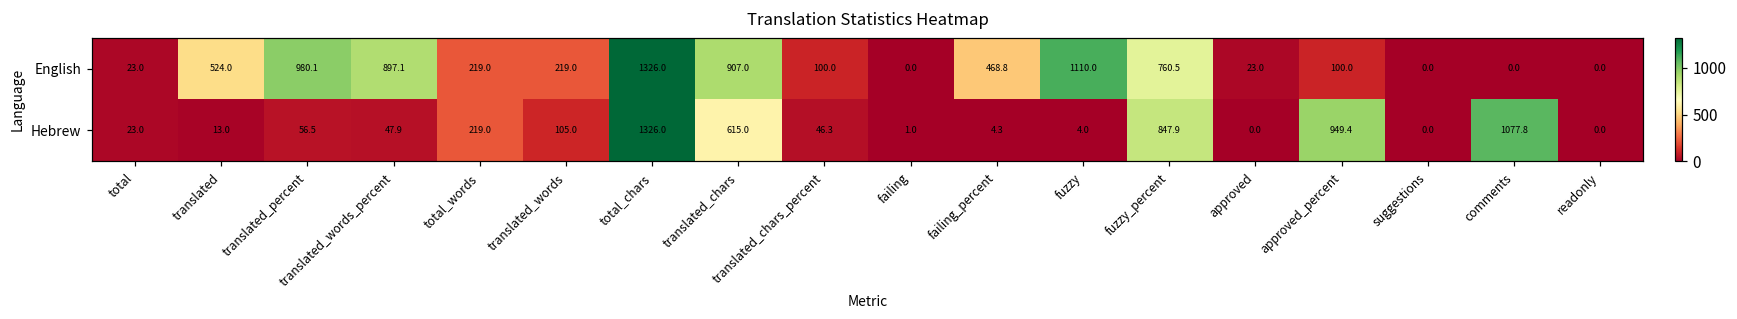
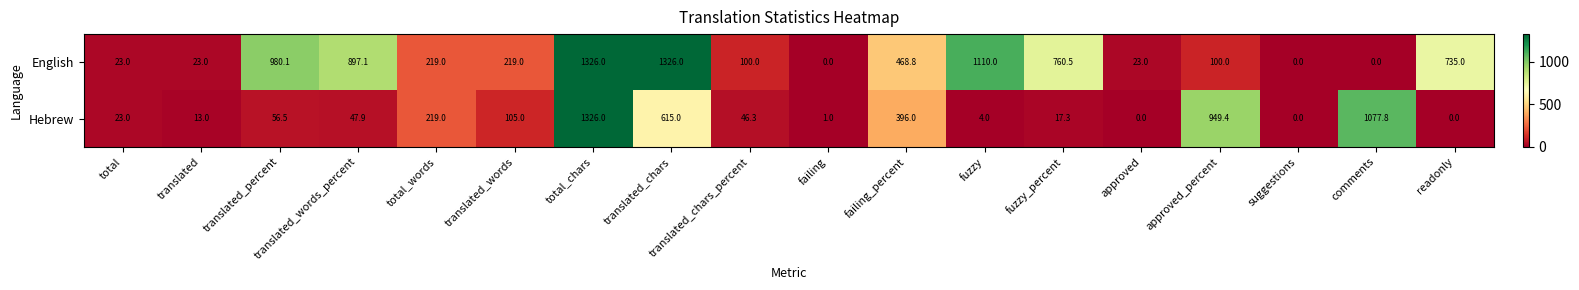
English, translated: 524.0 -> 23.0
English, translated_chars: 907.0 -> 1326.0
English, readonly: 0.0 -> 735.0
Hebrew, failing_percent: 4.3 -> 396.0
Hebrew, fuzzy_percent: 847.9 -> 17.3
